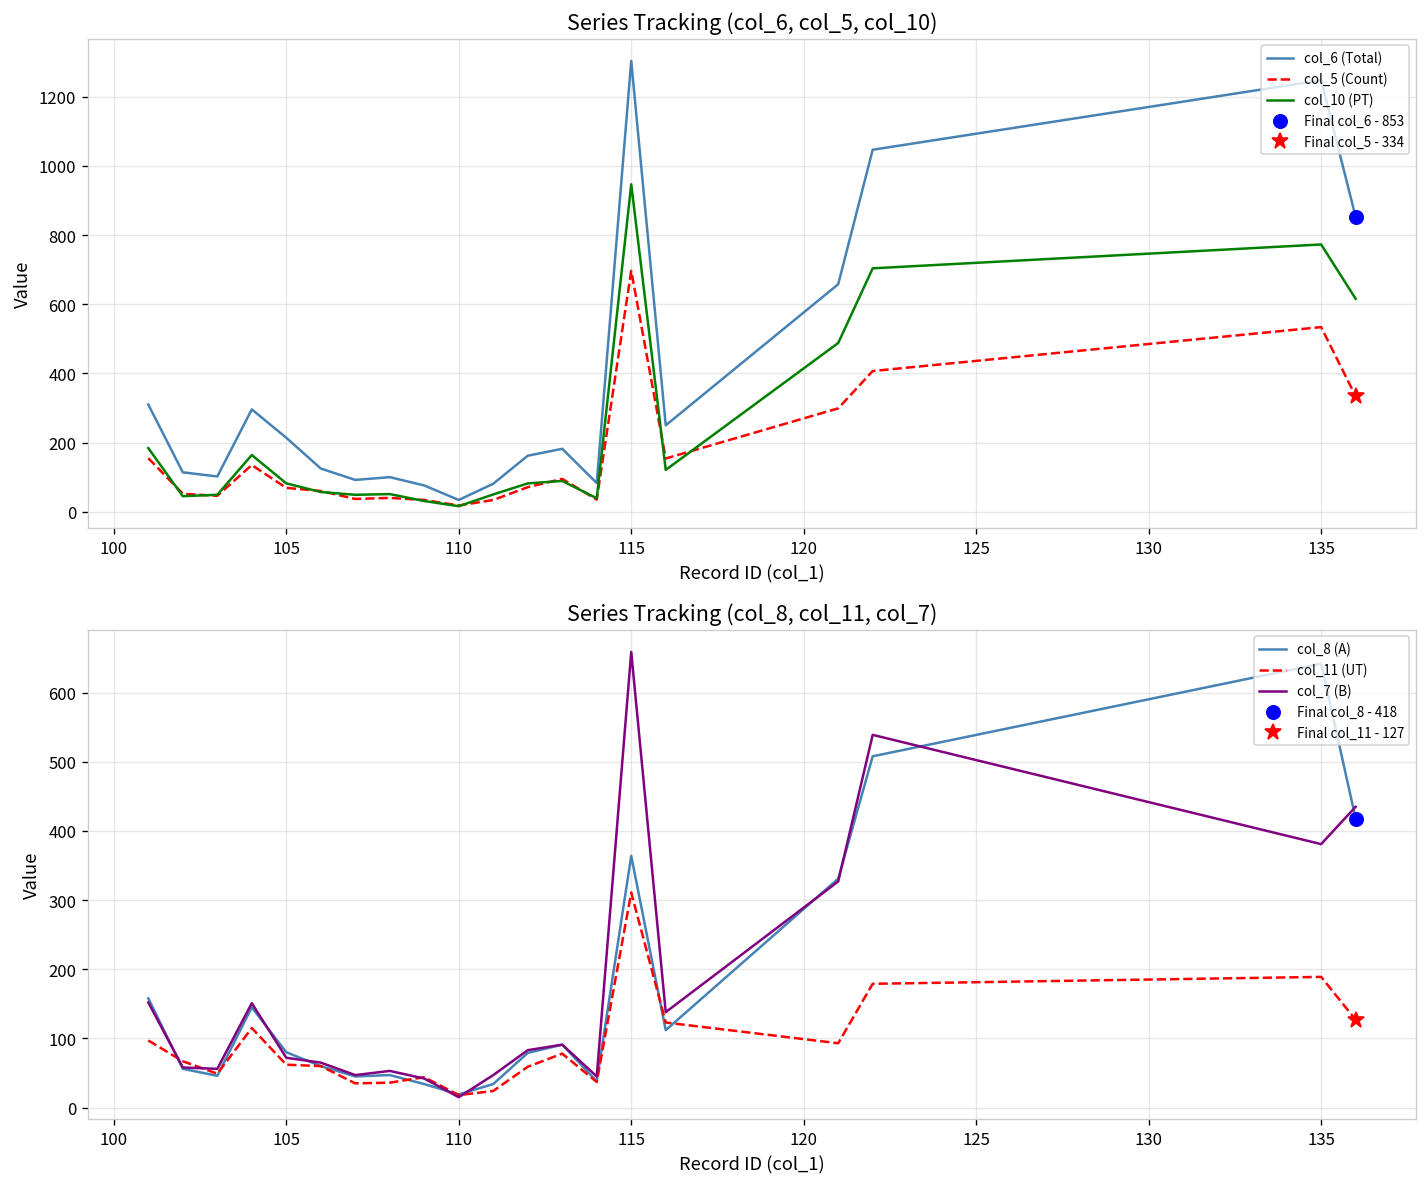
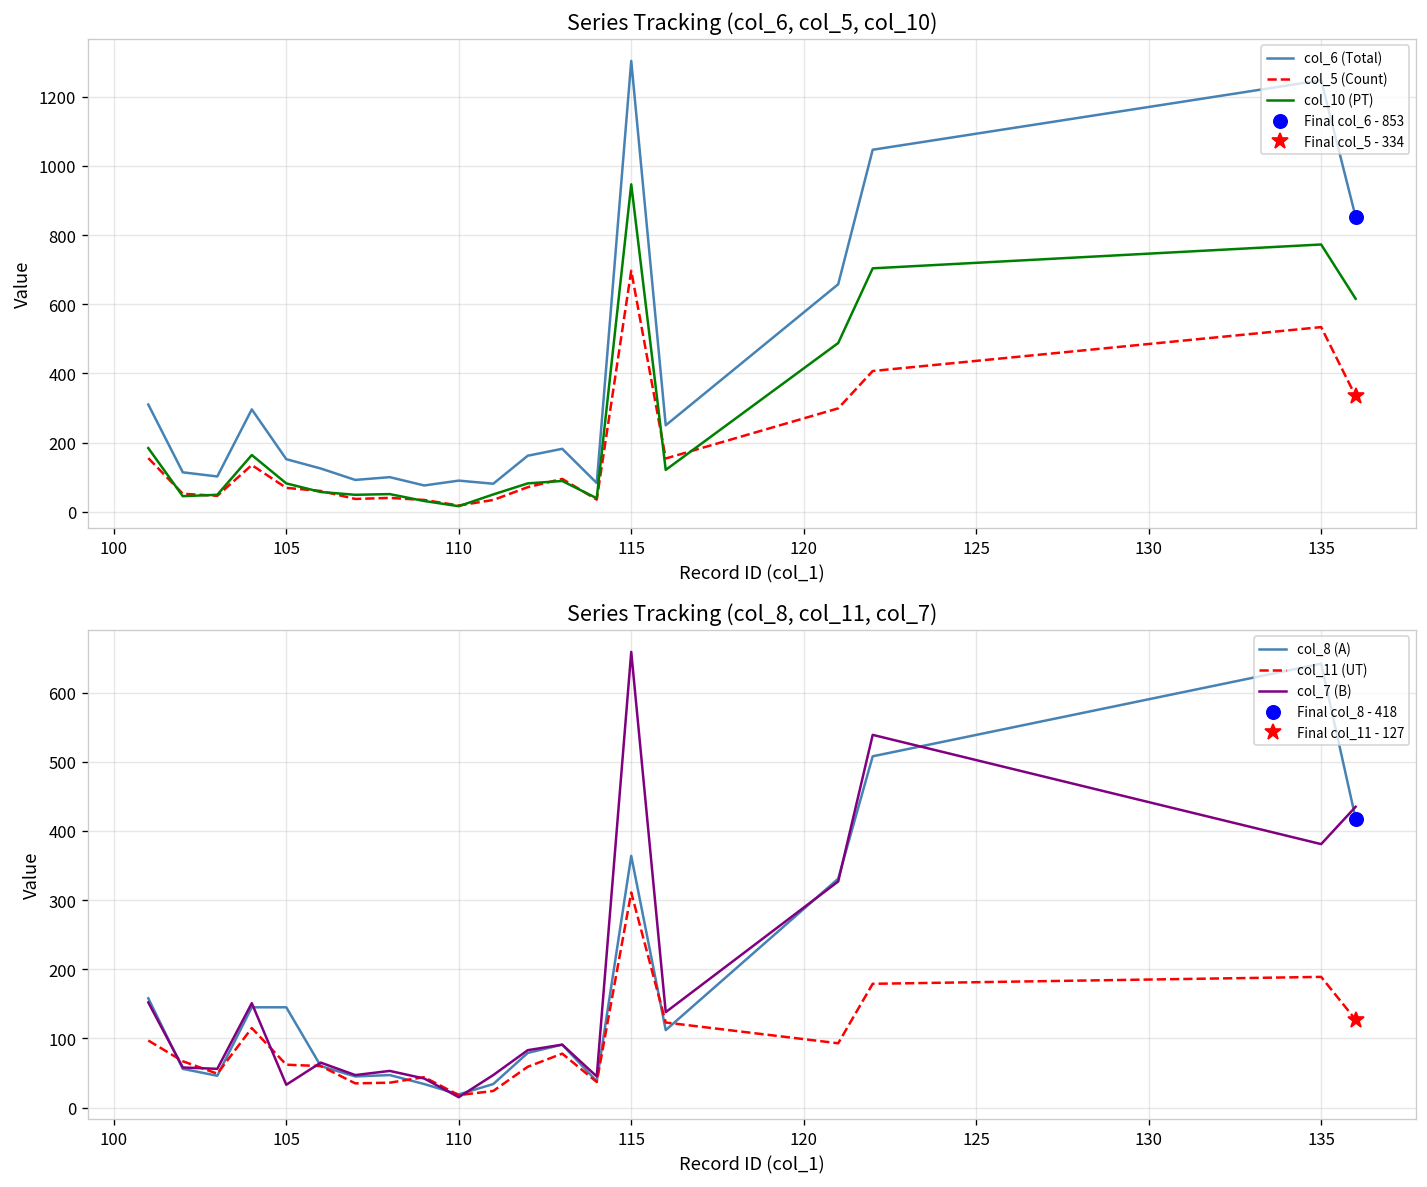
Series Tracking (col_6, col_5, col_10), col_6 (Total), 105: 210 -> 150
Series Tracking (col_6, col_5, col_10), col_6 (Total), 110: 30 -> 90
Series Tracking (col_8, col_11, col_7), col_8 (A), 105: 80 -> 150
Series Tracking (col_8, col_11, col_7), col_7 (B), 105: 70 -> 30
